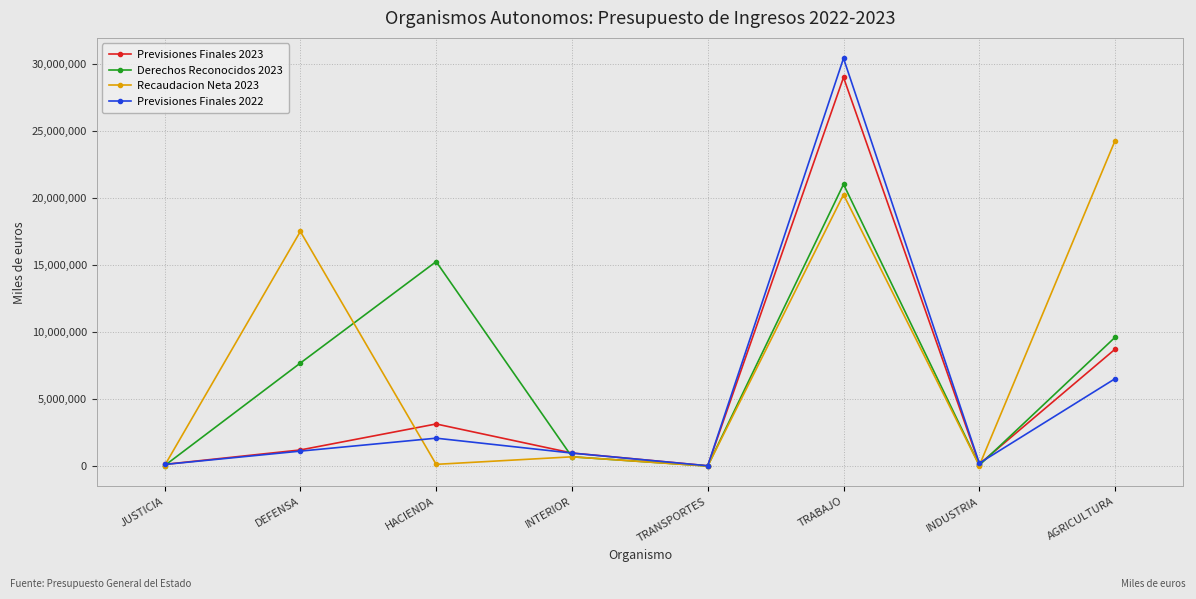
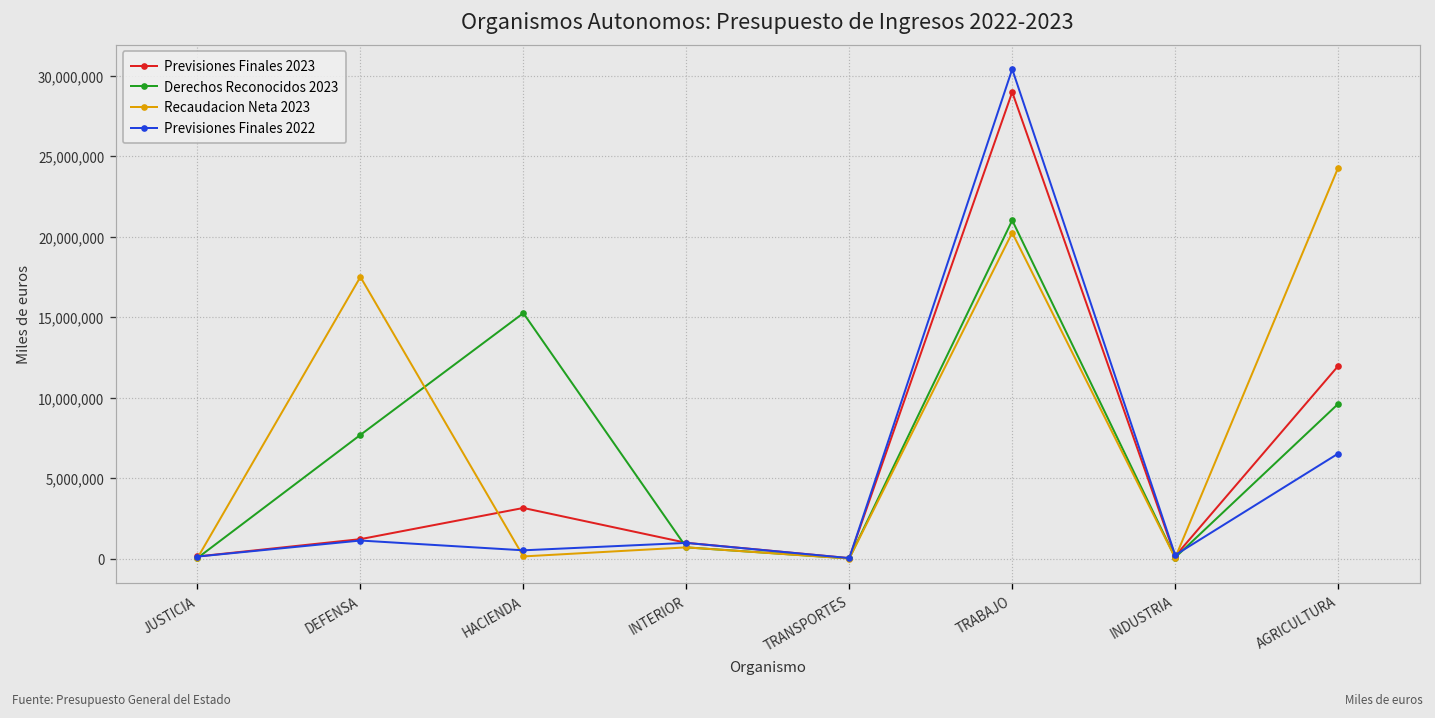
Previsiones Finales 2022, HACIENDA: 2,100,000 -> 500,000
Previsiones Finales 2023, AGRICULTURA: 8,700,000 -> 12,000,000
